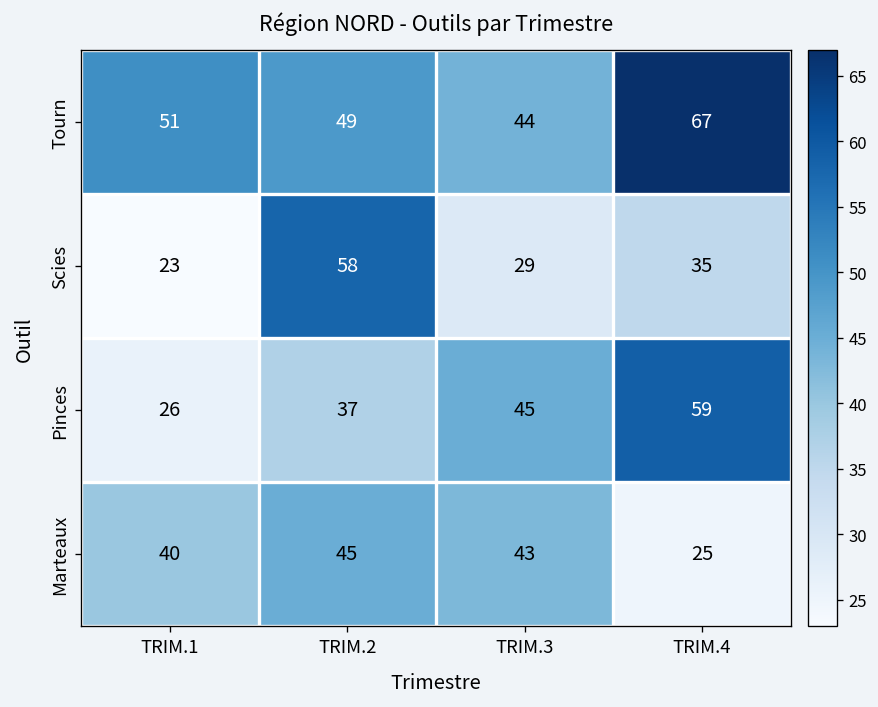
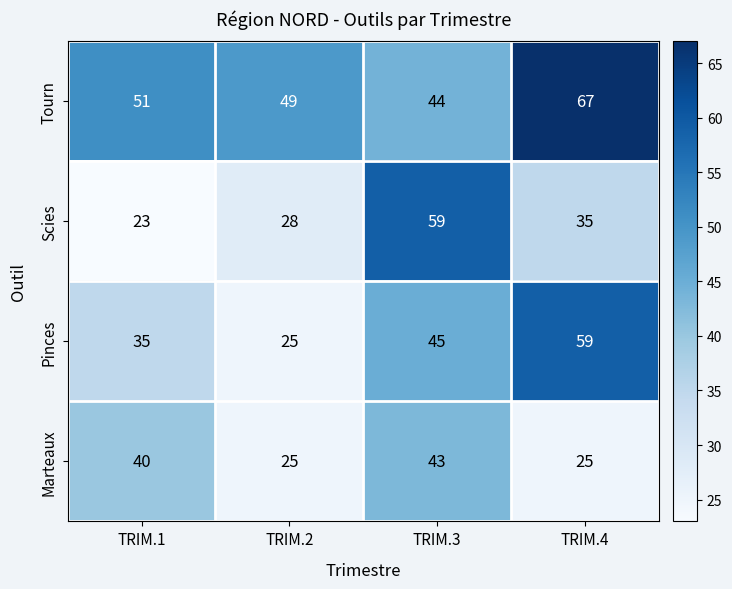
Scies, TRIM.2: 58 -> 28
Scies, TRIM.3: 29 -> 59
Pinces, TRIM.1: 26 -> 35
Pinces, TRIM.2: 37 -> 25
Marteaux, TRIM.2: 45 -> 25
